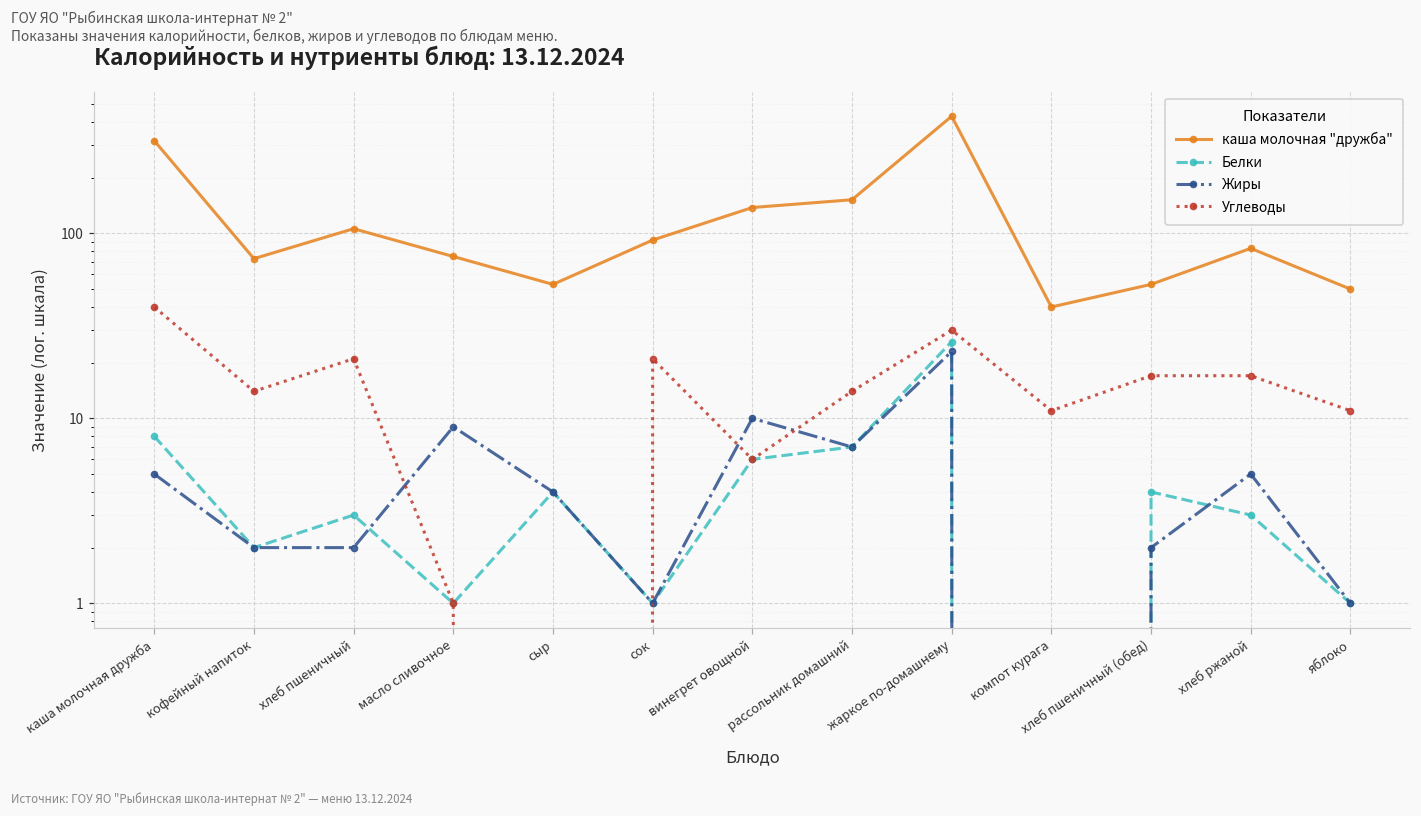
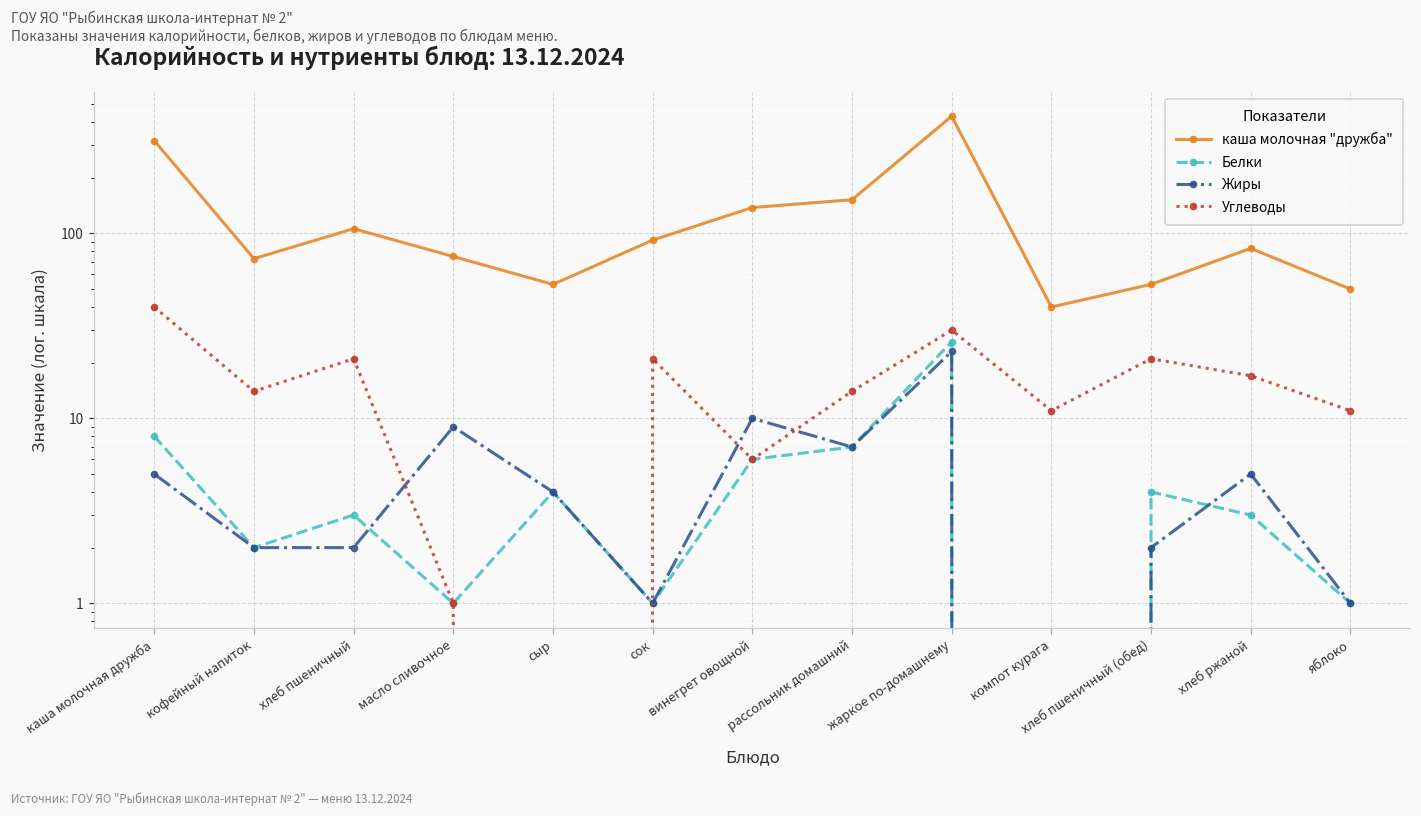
Углеводы, хлеб пшеничный (обед): 17 -> 21
